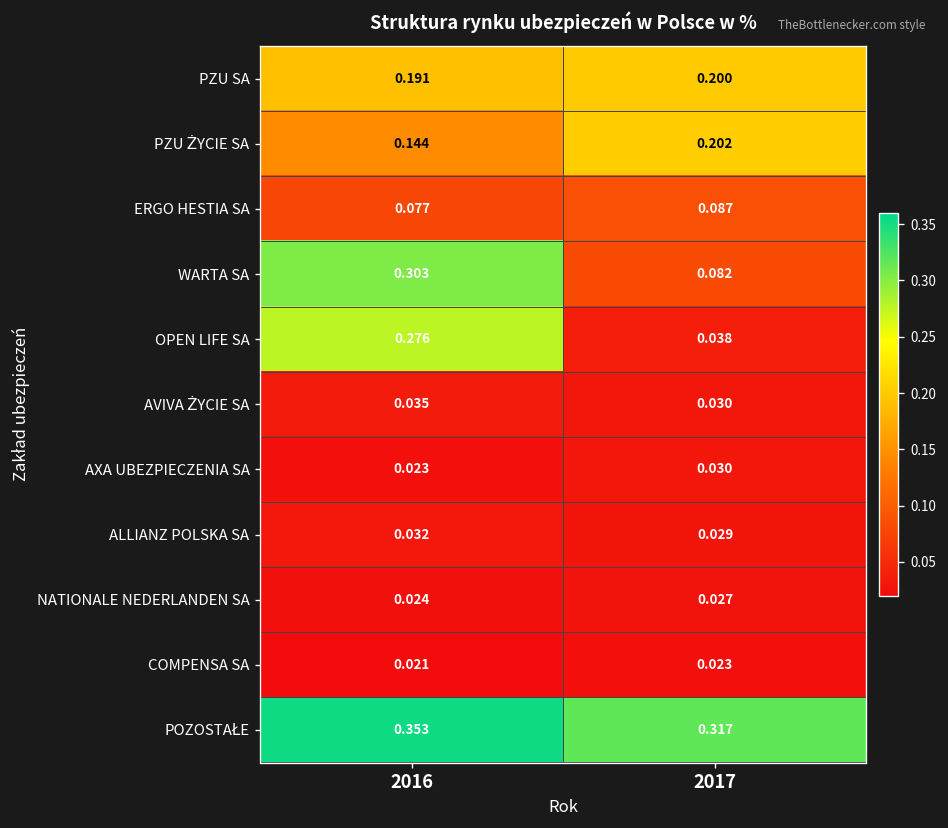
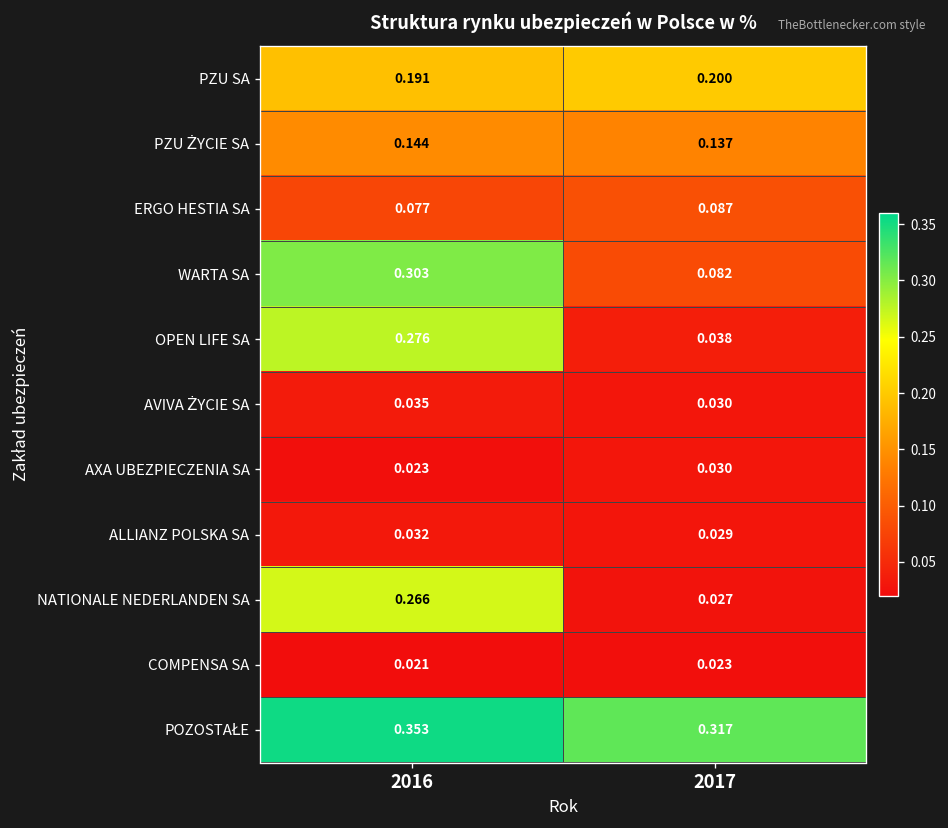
PZU ŻYCIE SA, 2017: 0.202 -> 0.137
NATIONALE NEDERLANDEN SA, 2016: 0.024 -> 0.266
